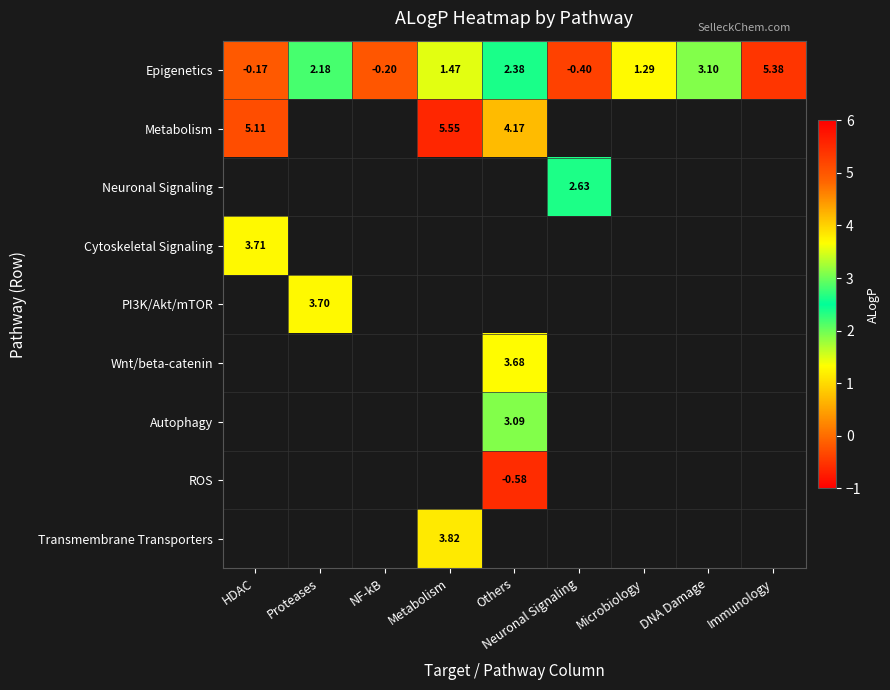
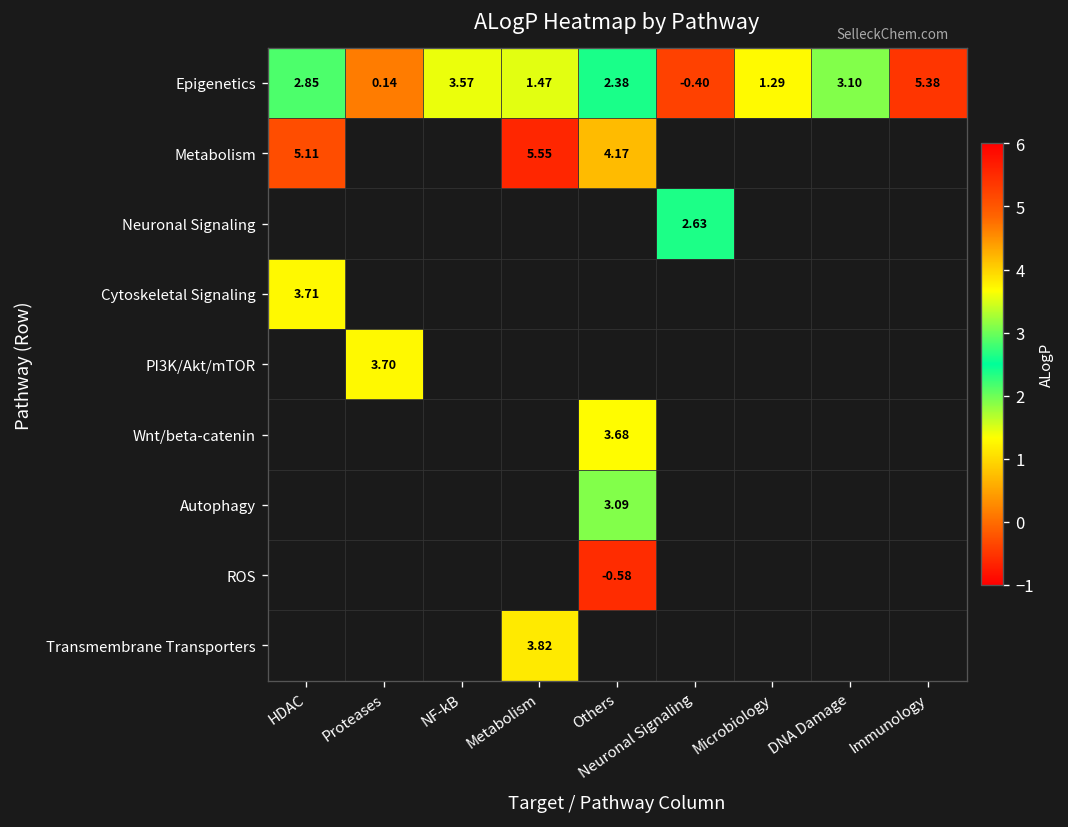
Epigenetics, HDAC: -0.17 -> 2.85
Epigenetics, Proteases: 2.18 -> 0.14
Epigenetics, NF-kB: -0.20 -> 3.57
